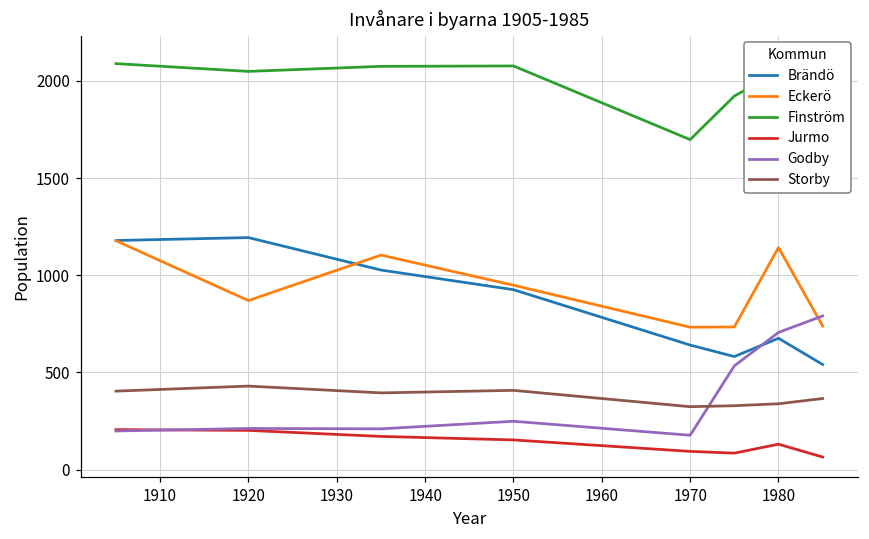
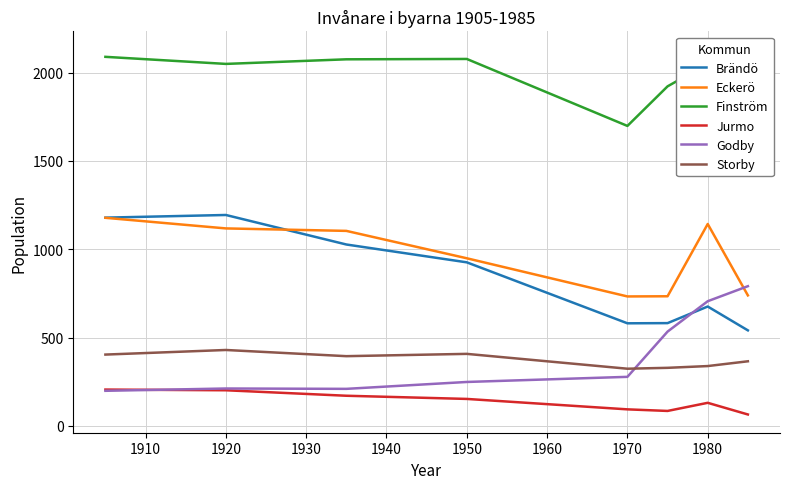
Eckerö, 1920: 870 -> 1120
Brändö, 1970: 640 -> 580
Godby, 1970: 180 -> 280
